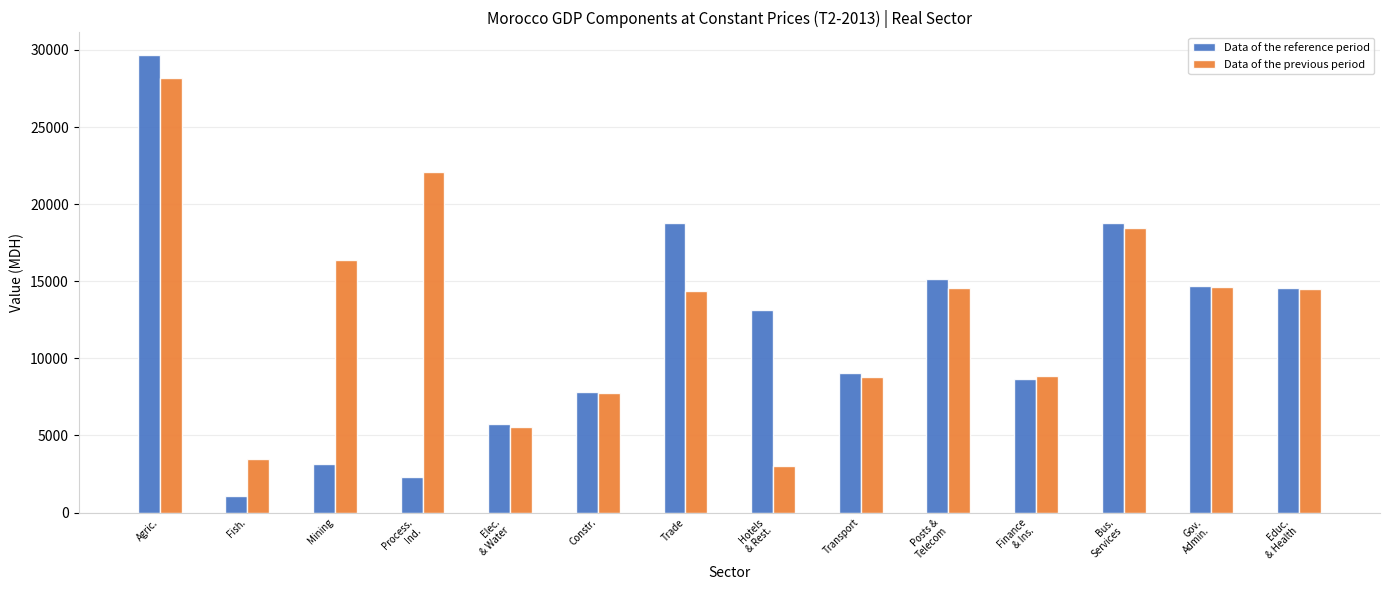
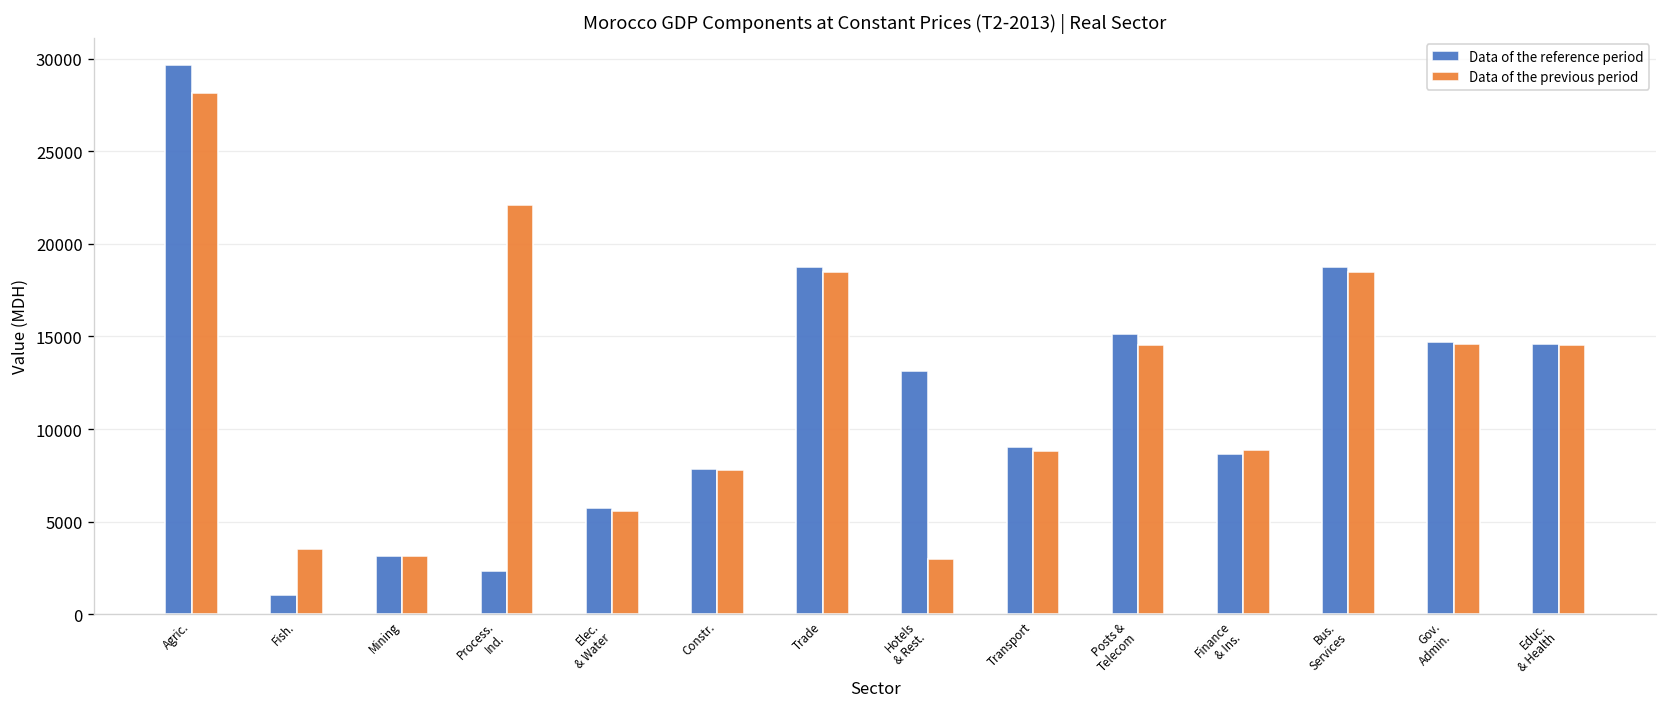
Data of the previous period, Mining: 16400 -> 3100
Data of the previous period, Trade: 14400 -> 18500
